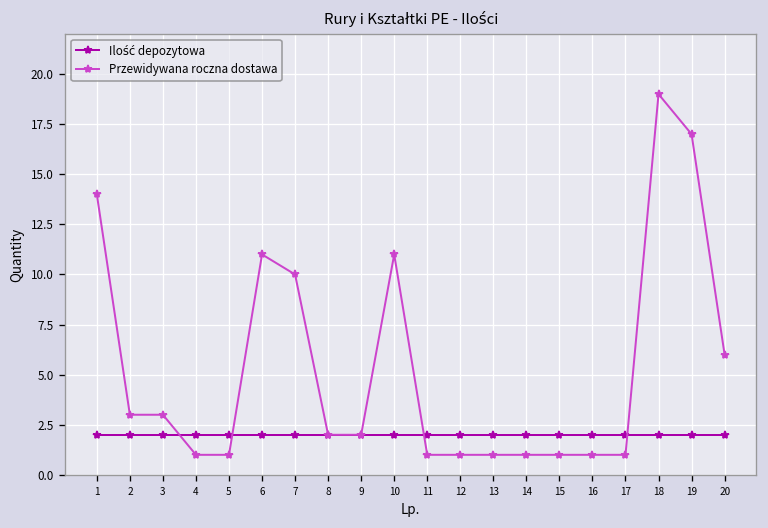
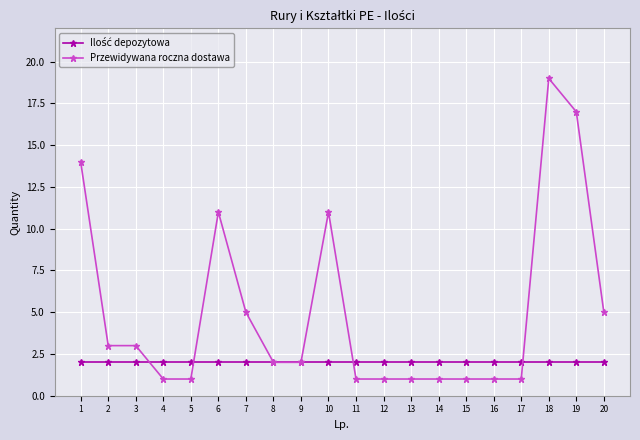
Przewidywana roczna dostawa, 7: 10 -> 5
Przewidywana roczna dostawa, 20: 6 -> 5
